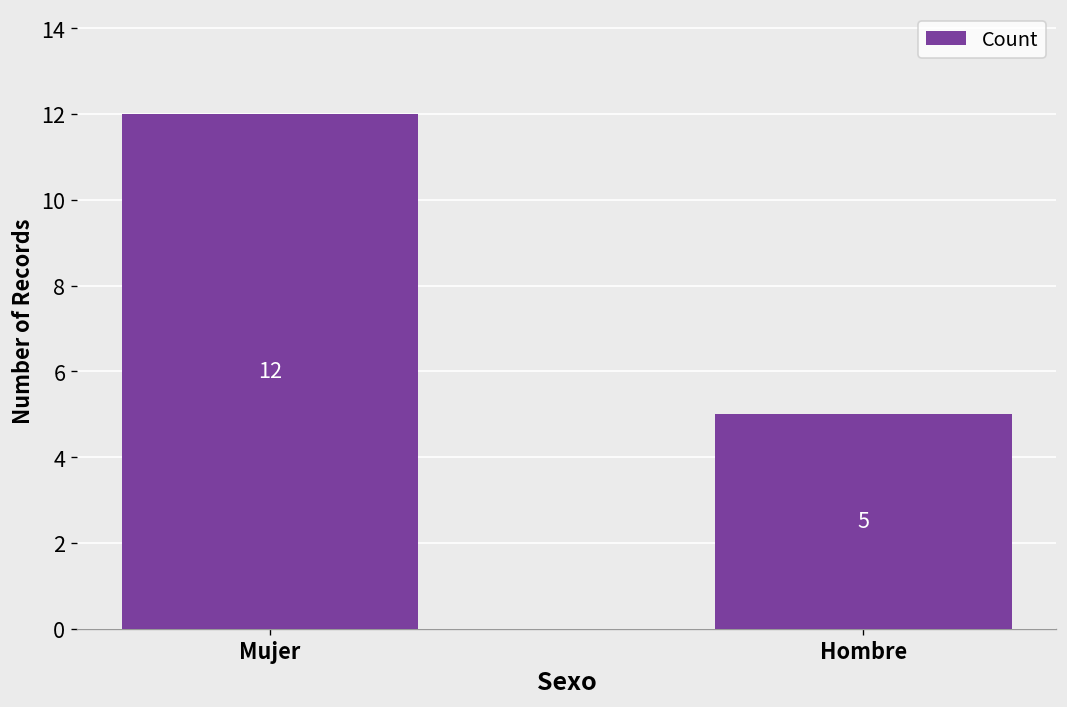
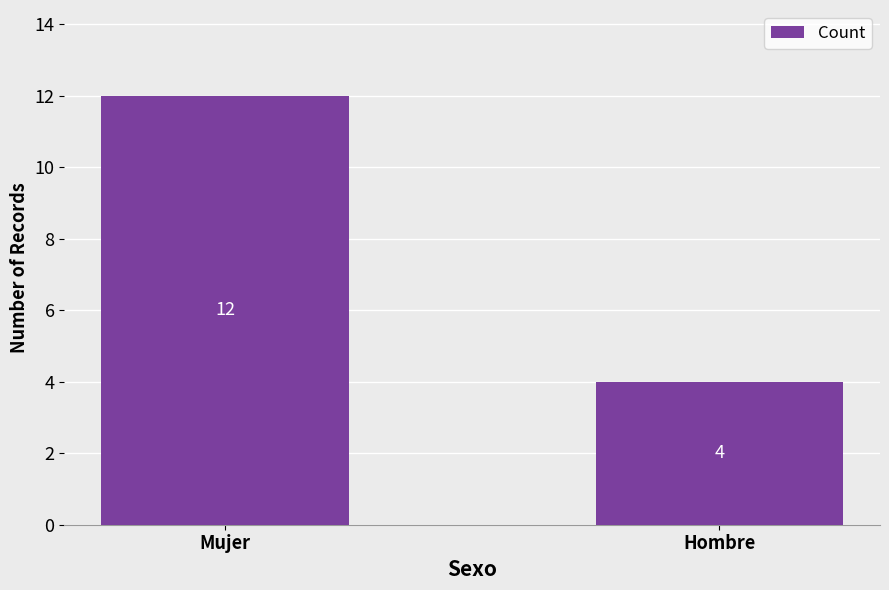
Hombre: 5 -> 4
